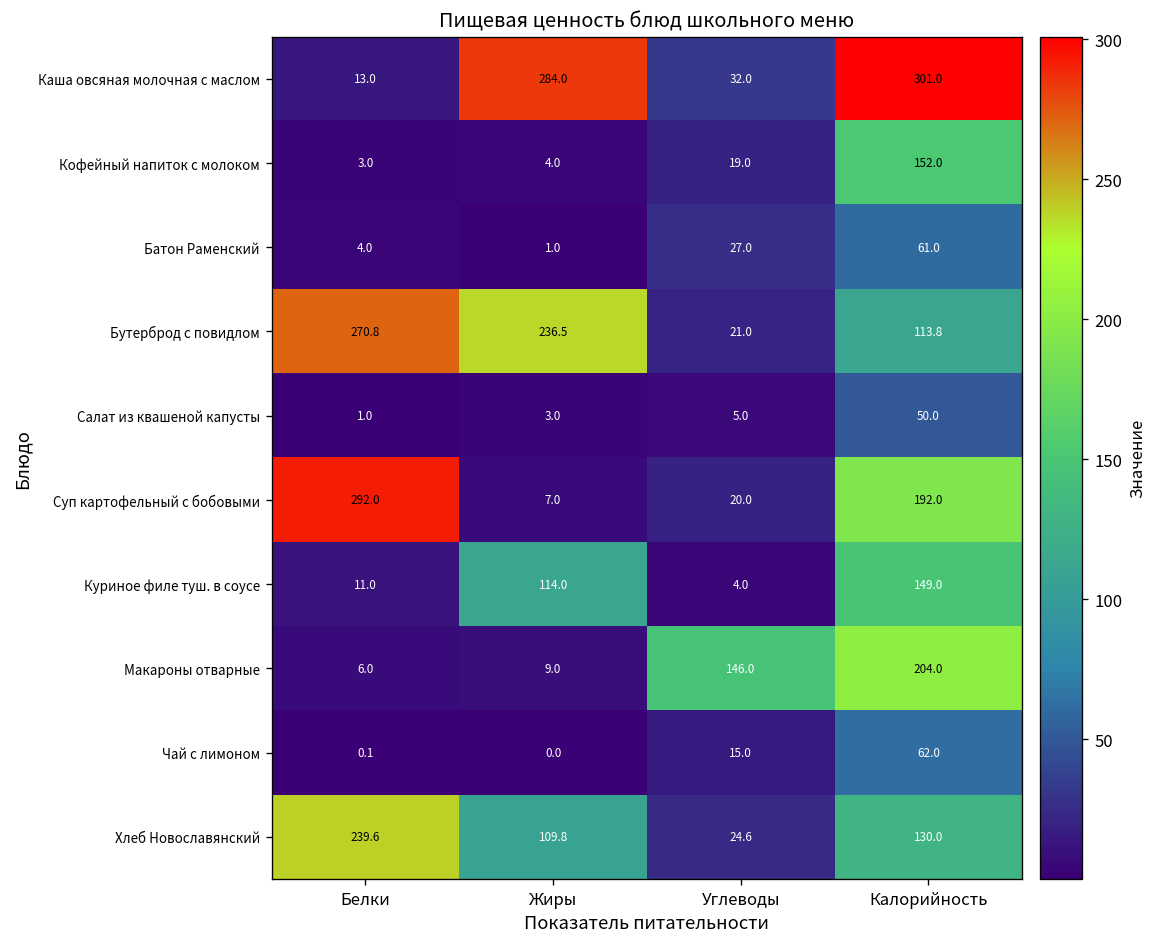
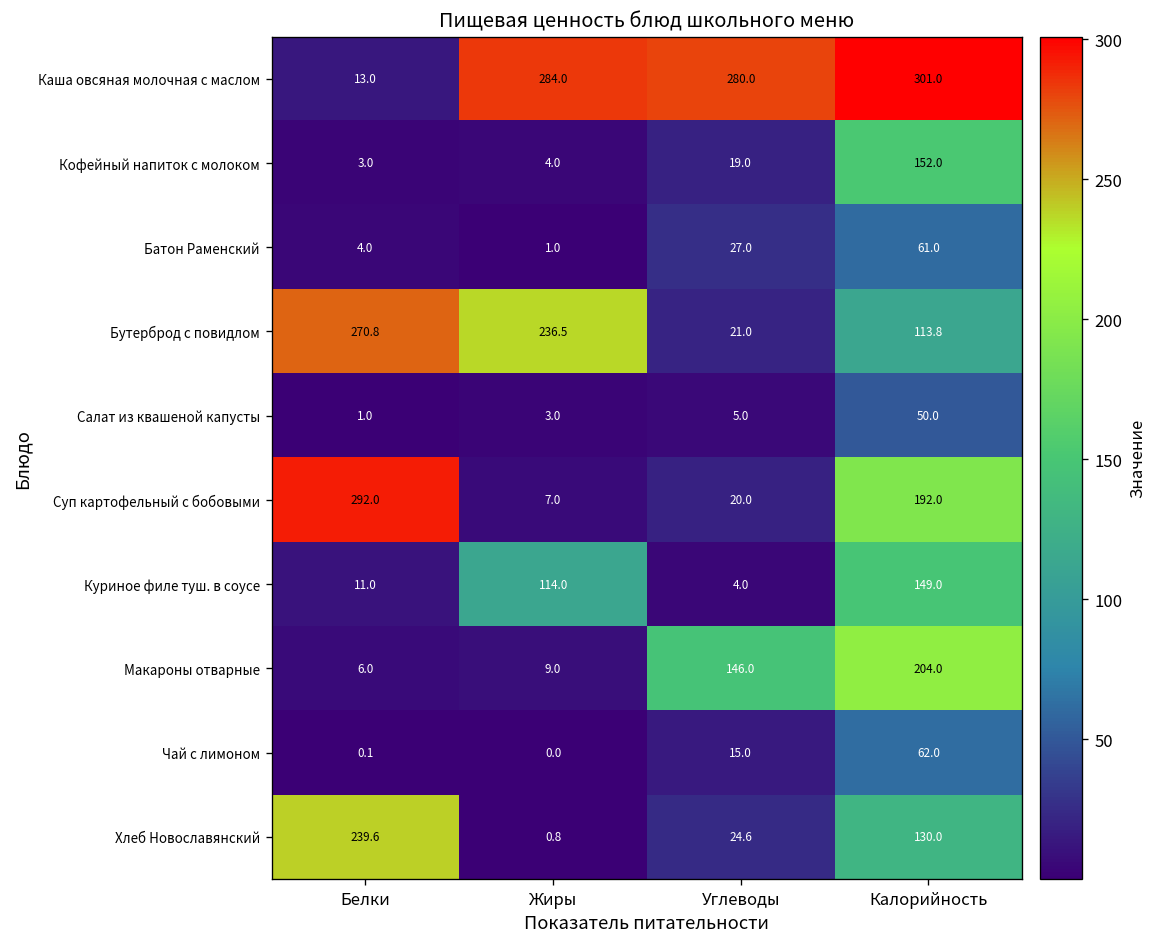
Каша овсяная молочная с маслом, Углеводы: 32.0 -> 280.0
Хлеб Новославянский, Жиры: 109.8 -> 0.8
